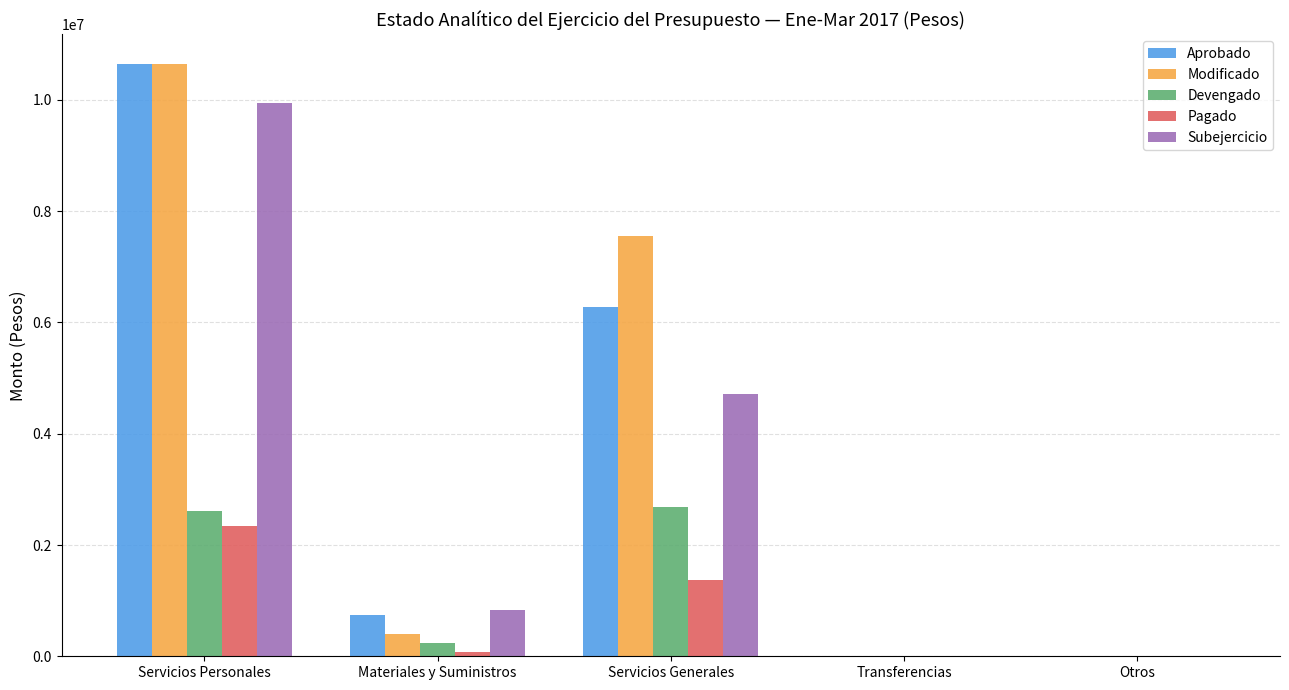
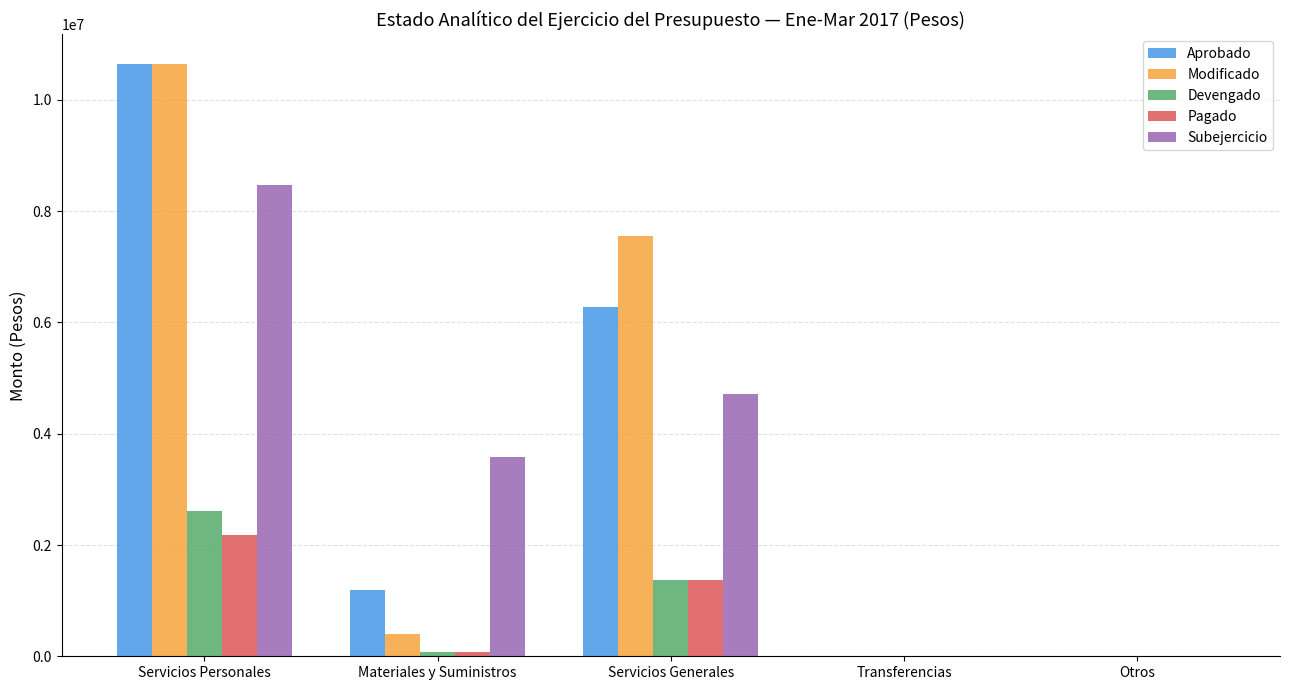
Pagado, Servicios Personales: 2300000 -> 2200000
Subejercicio, Servicios Personales: 9900000 -> 8500000
Aprobado, Materiales y Suministros: 700000 -> 1200000
Devengado, Materiales y Suministros: 200000 -> 100000
Subejercicio, Materiales y Suministros: 800000 -> 3600000
Devengado, Servicios Generales: 2700000 -> 1400000
